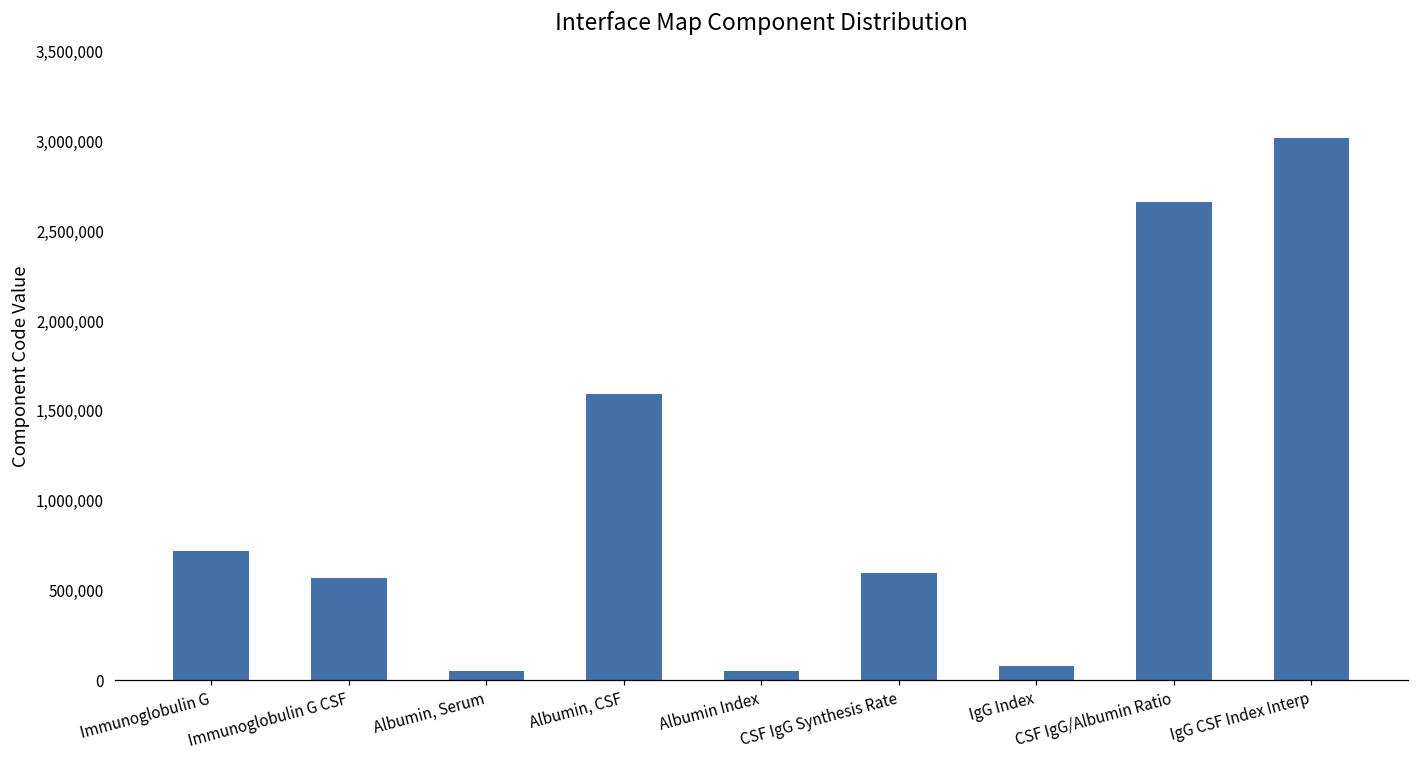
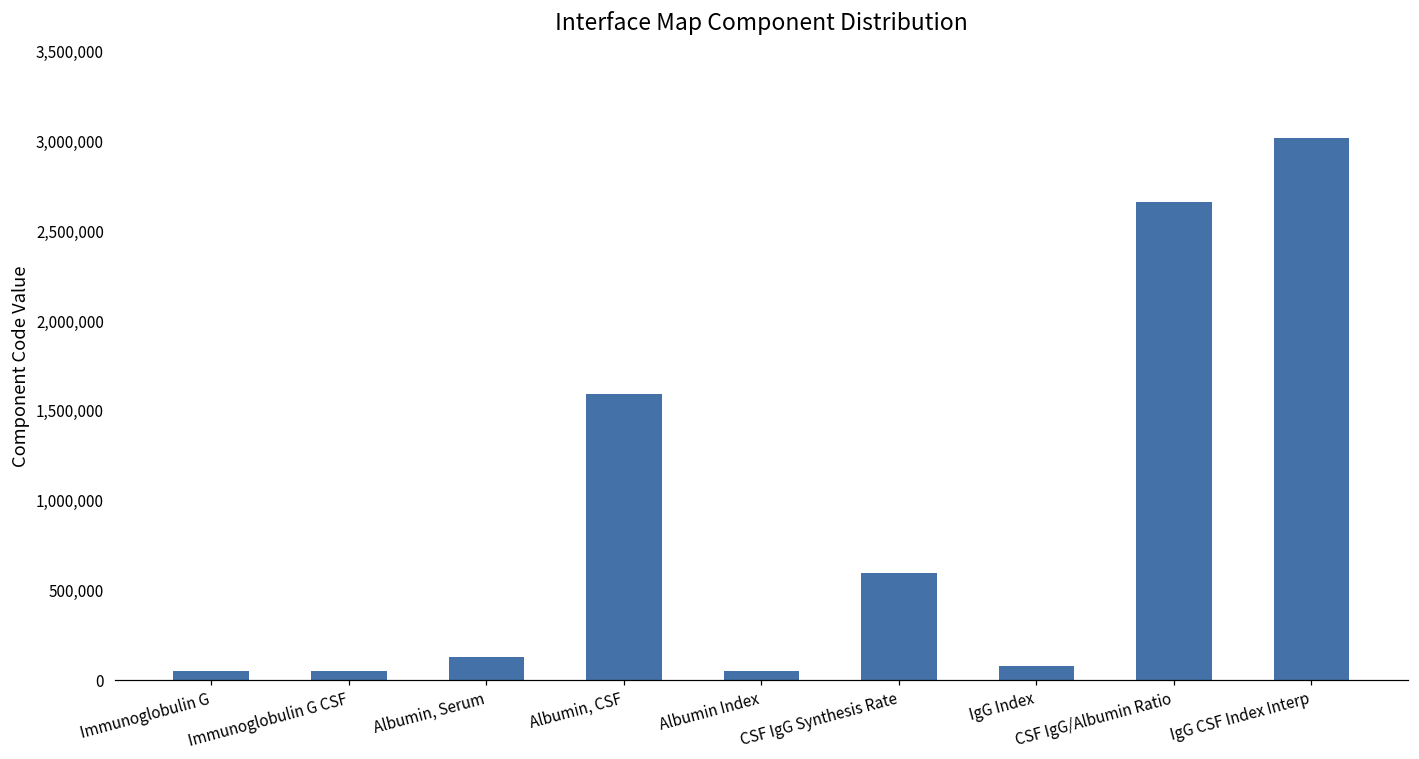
Immunoglobulin G: 720,000 -> 50,000
Immunoglobulin G CSF: 570,000 -> 50,000
Albumin, Serum: 50,000 -> 130,000
